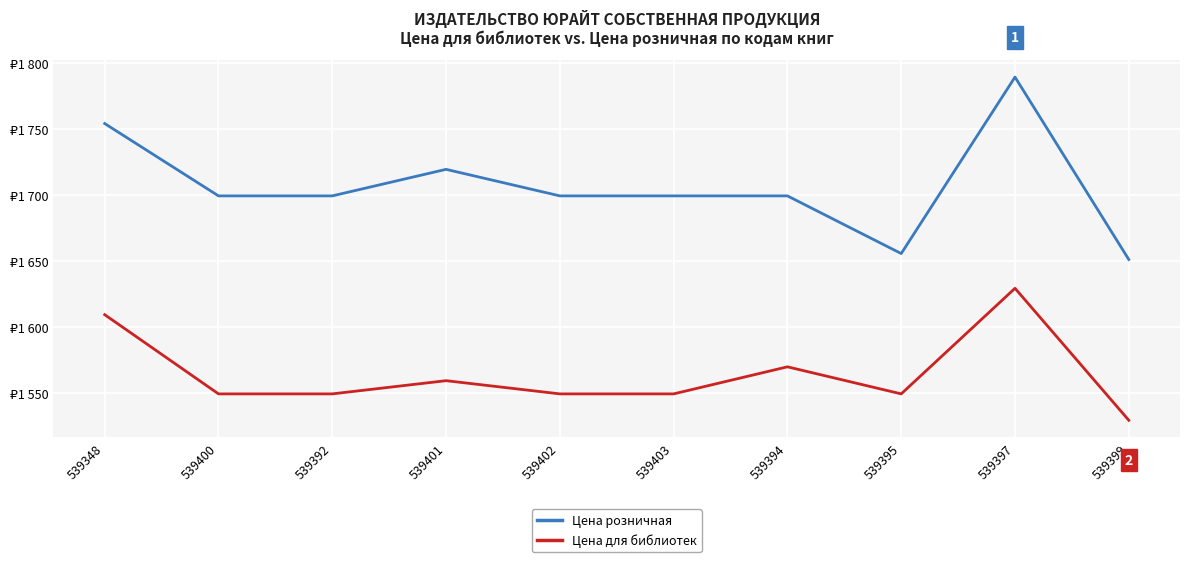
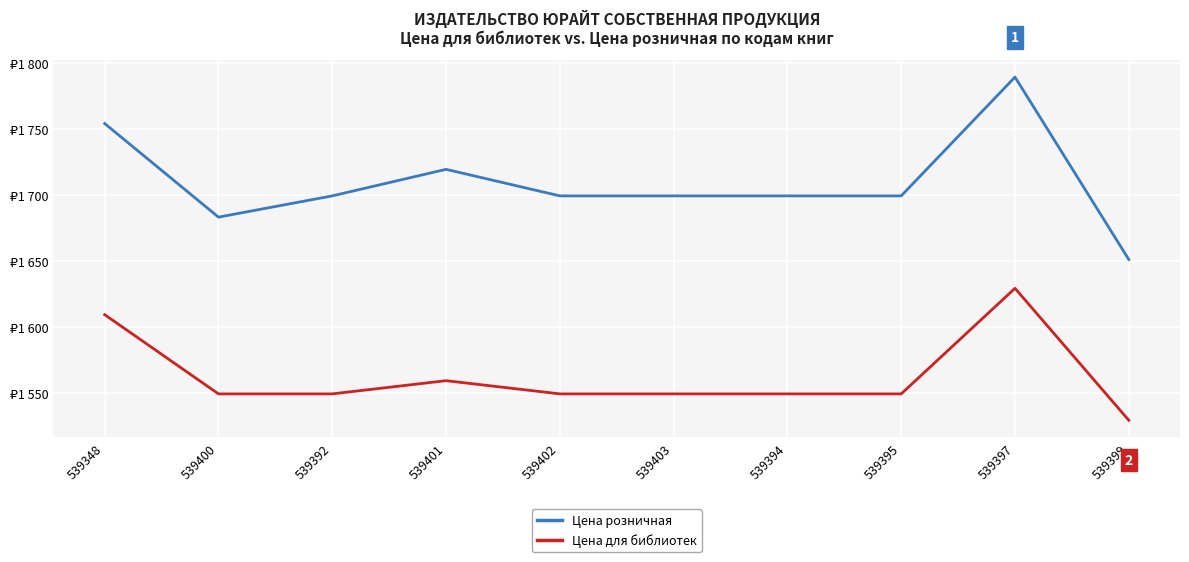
Цена розничная, 539400: ₽1699 -> ₽1683
Цена для библиотек, 539394: ₽1570 -> ₽1549
Цена розничная, 539395: ₽1655 -> ₽1699
